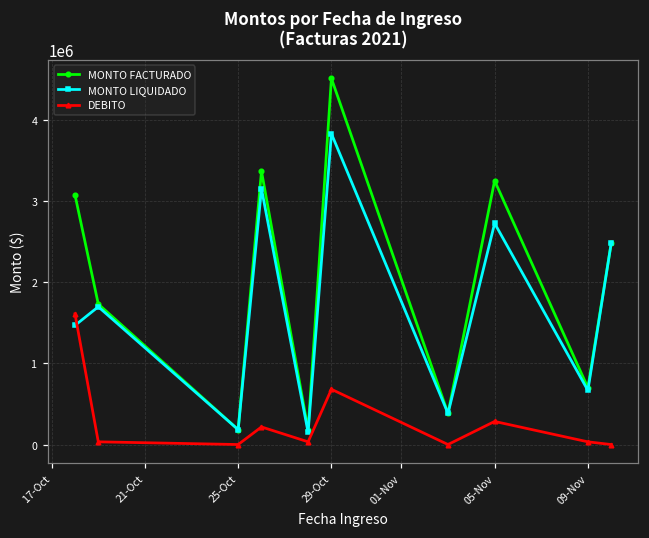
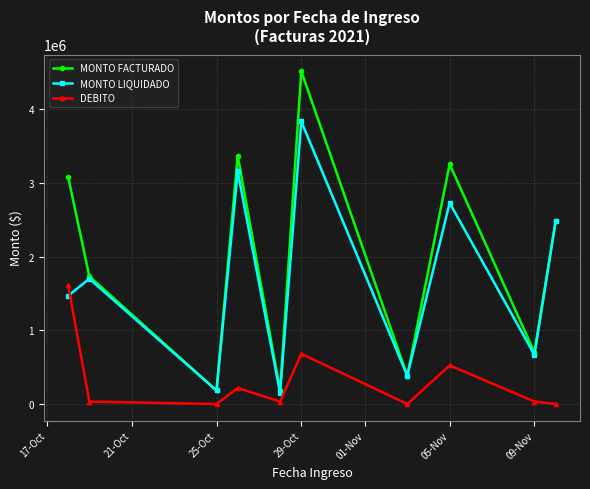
DEBITO, 05-Nov: 300000 -> 500000
